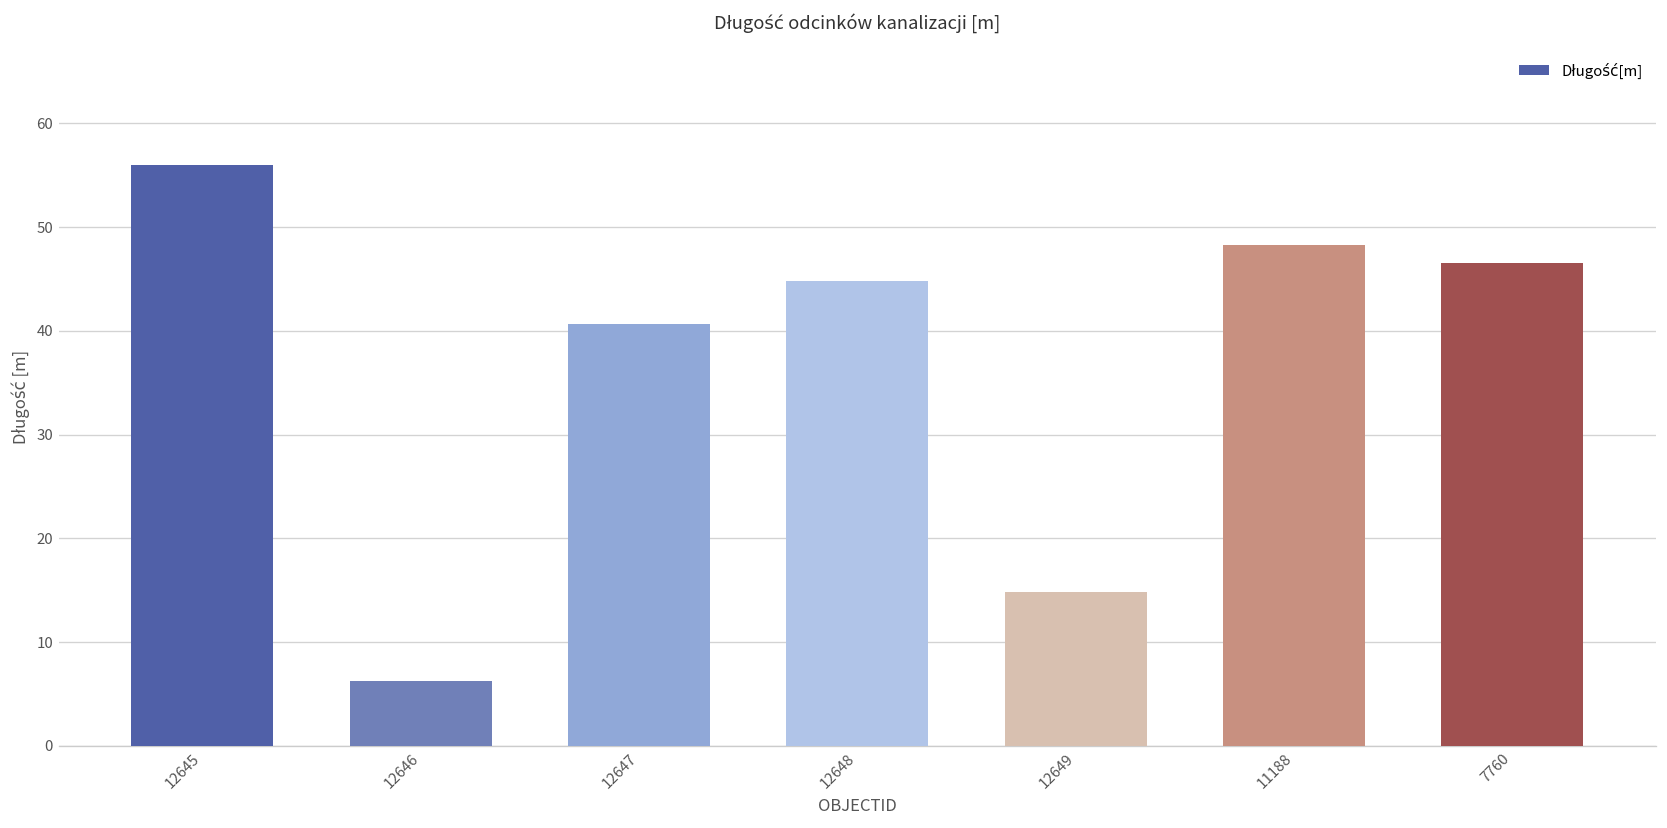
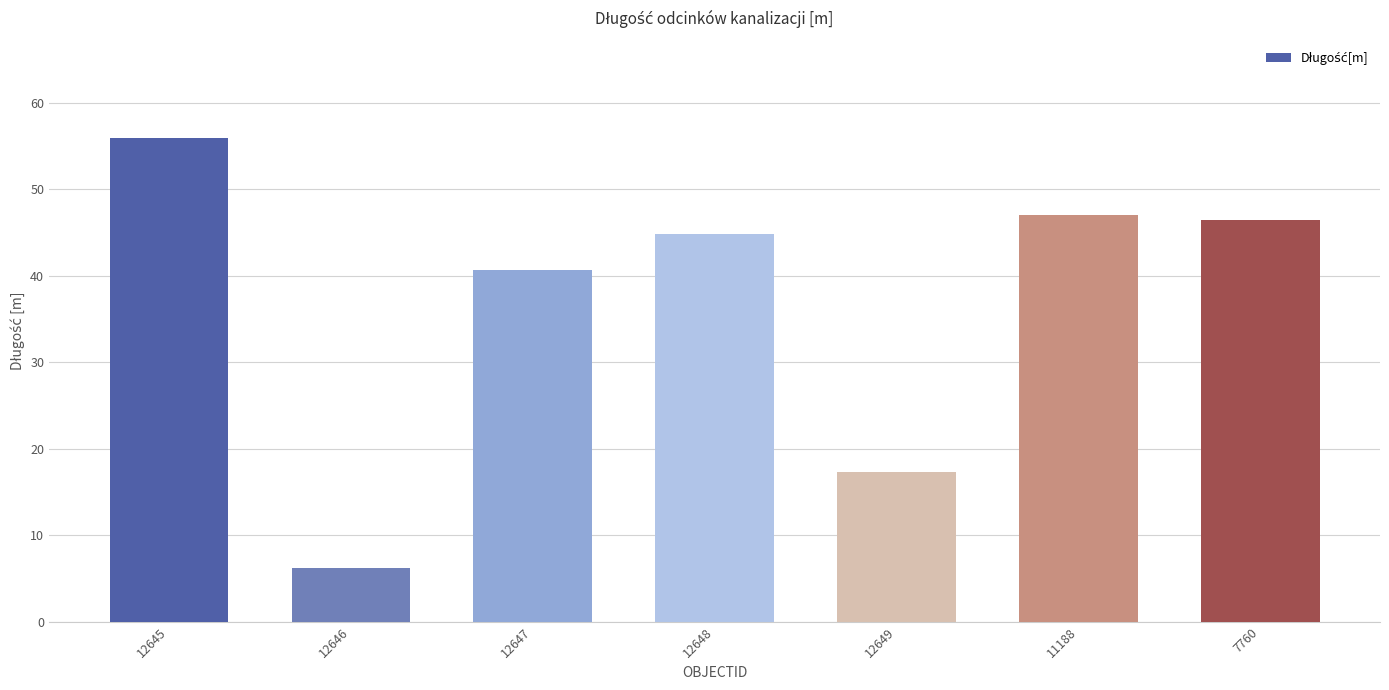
12649: 15 -> 17
11188: 48 -> 47
